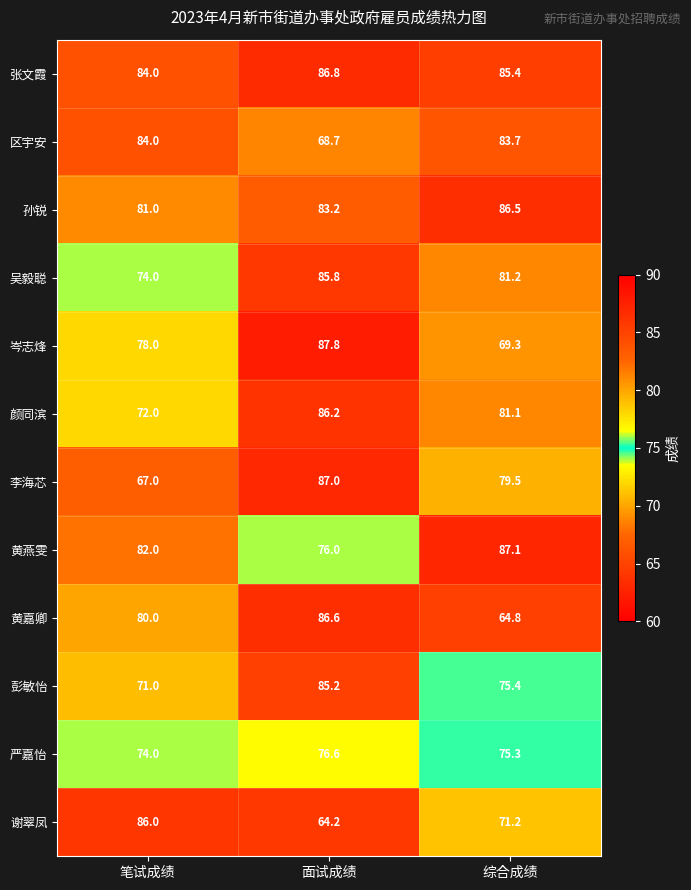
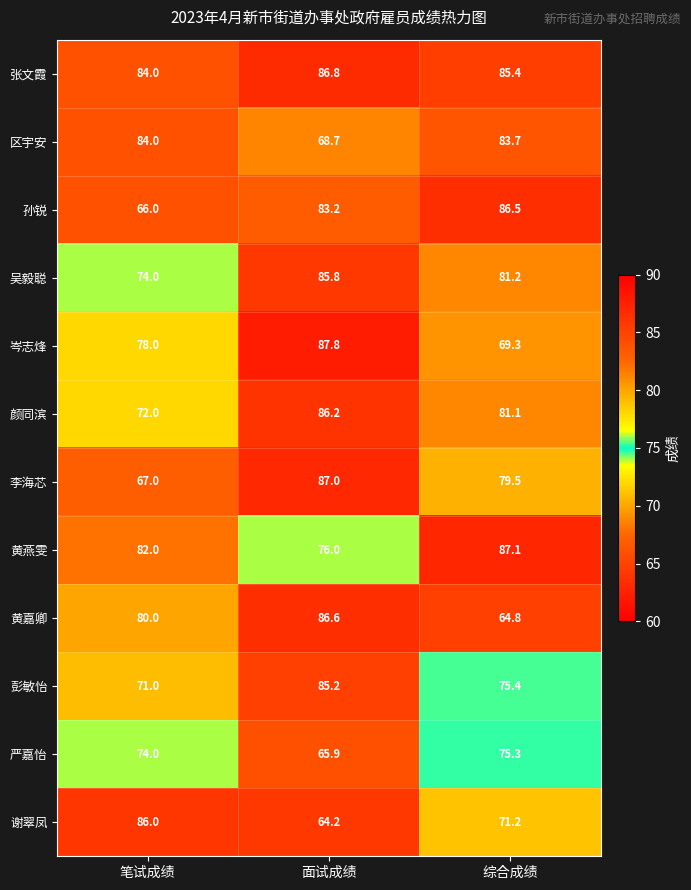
孙锐, 笔试成绩: 81.0 -> 66.0
严嘉怡, 面试成绩: 76.6 -> 65.9
